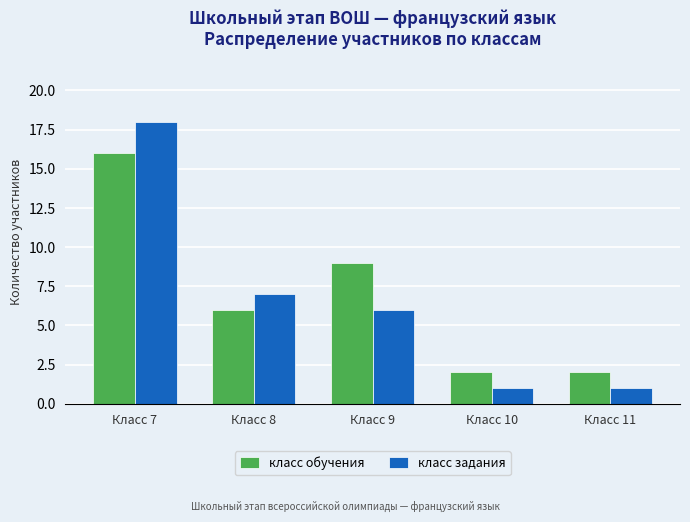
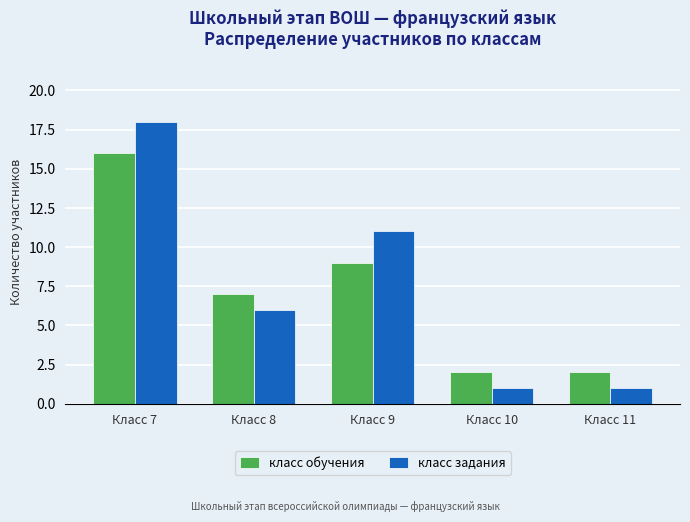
класс обучения, Класс 8: 6 -> 7
класс задания, Класс 8: 7 -> 6
класс задания, Класс 9: 6 -> 11
